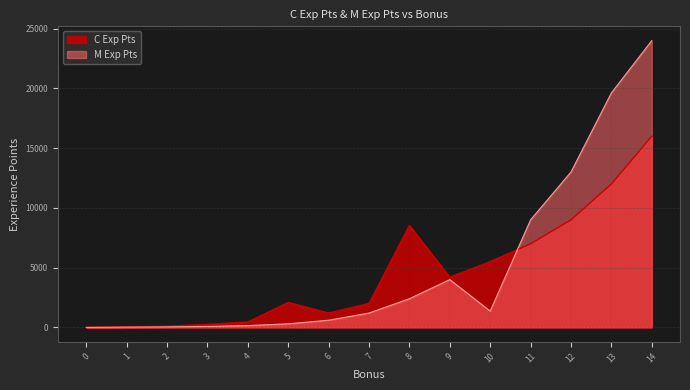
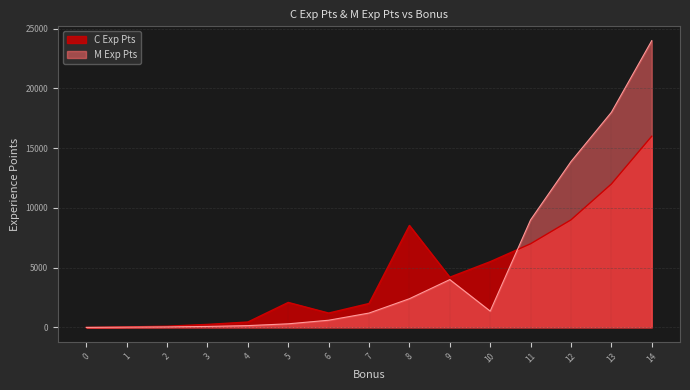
M Exp Pts, 12: 13000 -> 13900
M Exp Pts, 13: 19600 -> 18000
